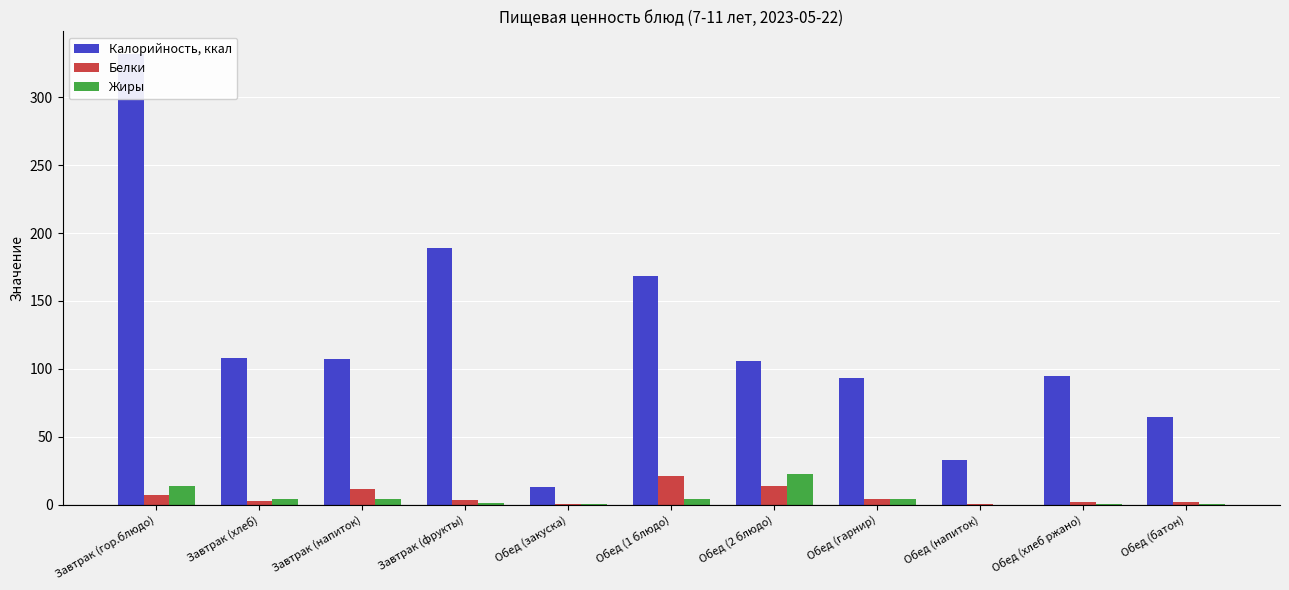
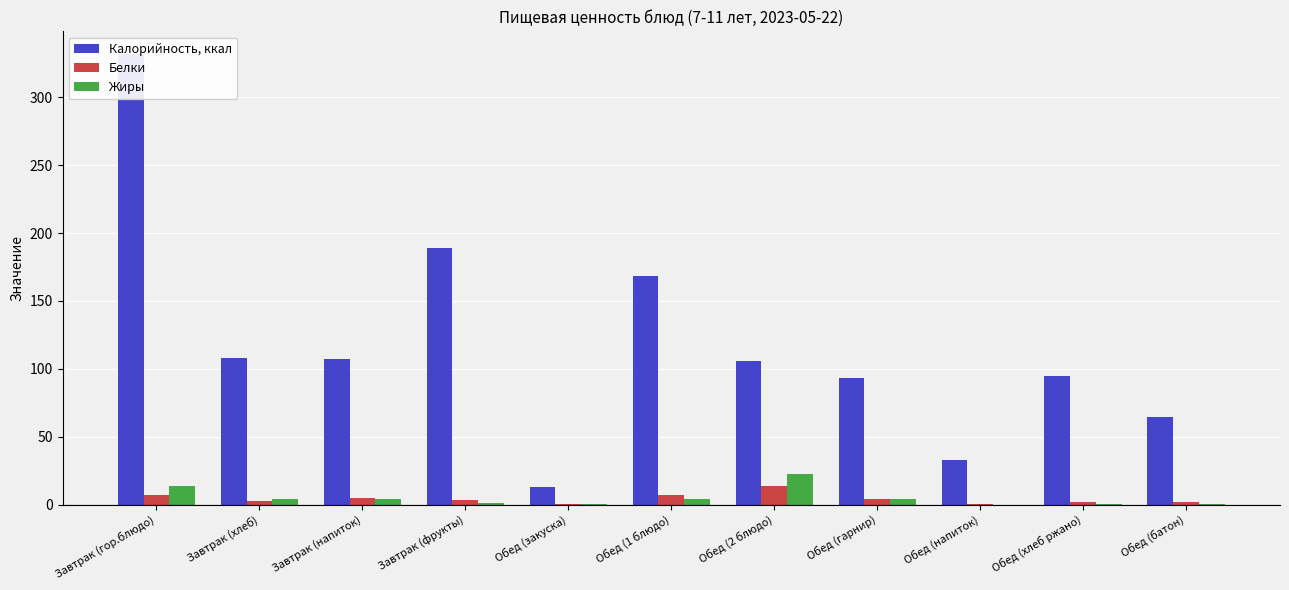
Белки, Завтрак (напиток): 11 -> 5
Белки, Обед (1 блюдо): 21 -> 7
